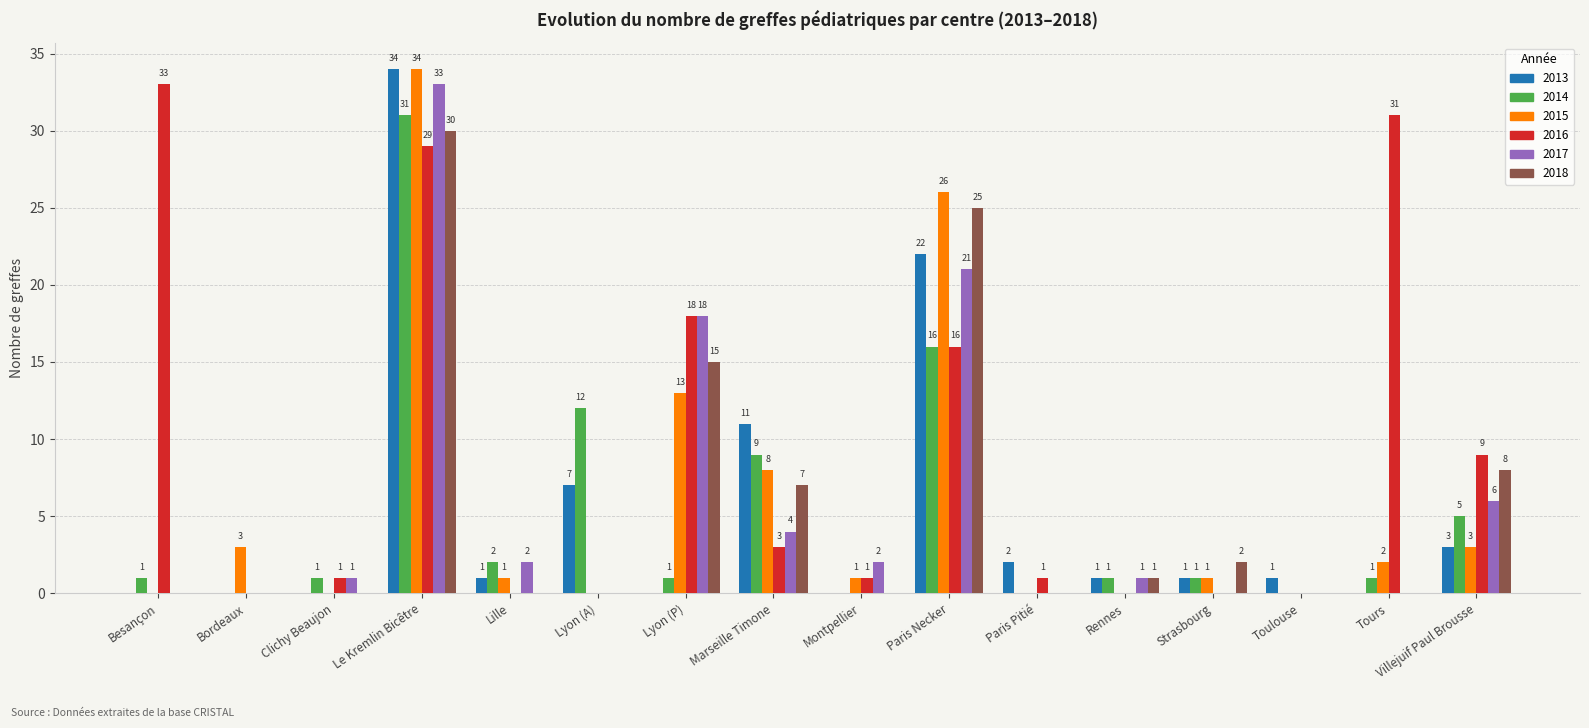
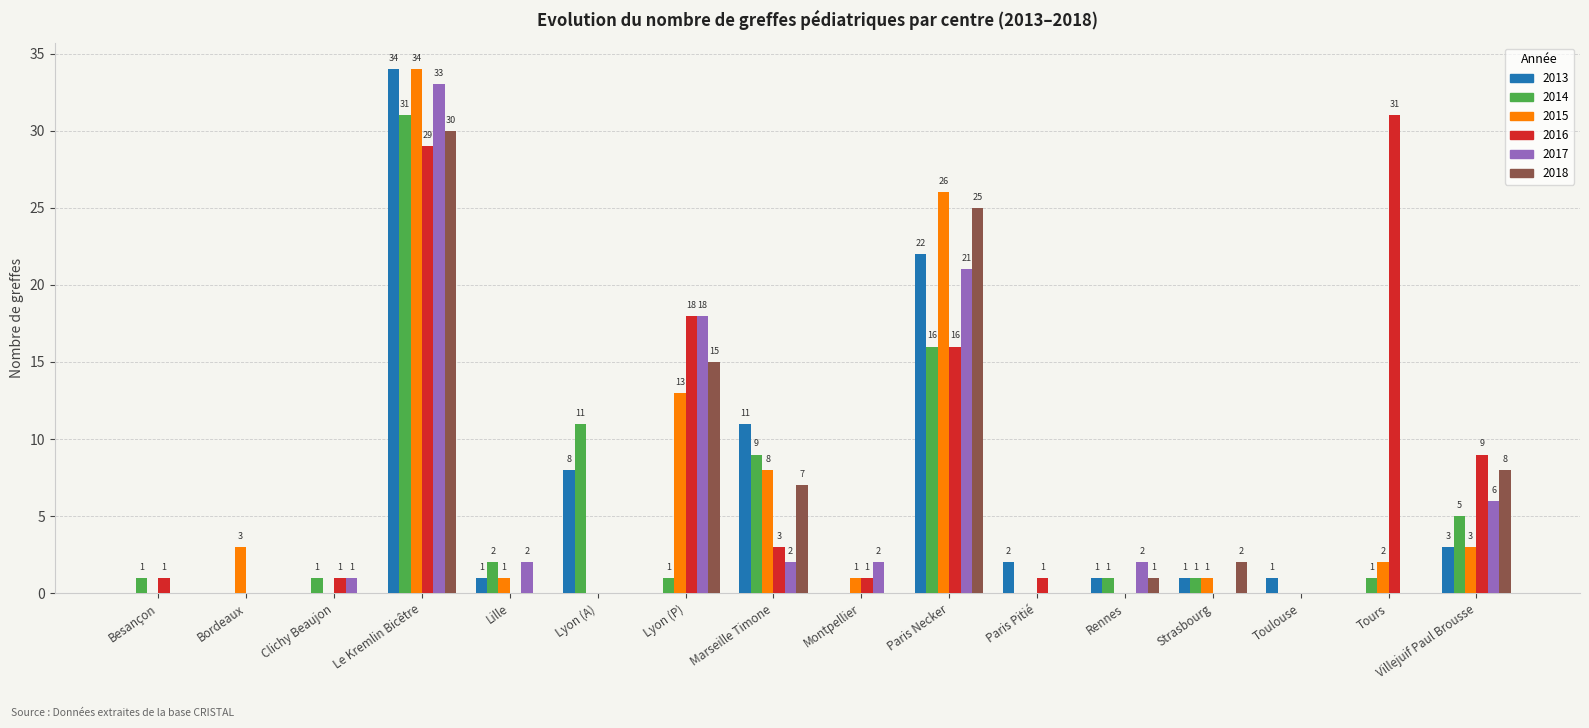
2016, Besançon: 33 -> 1
2013, Lyon (A): 7 -> 8
2014, Lyon (A): 12 -> 11
2017, Marseille Timone: 4 -> 2
2017, Rennes: 1 -> 2
